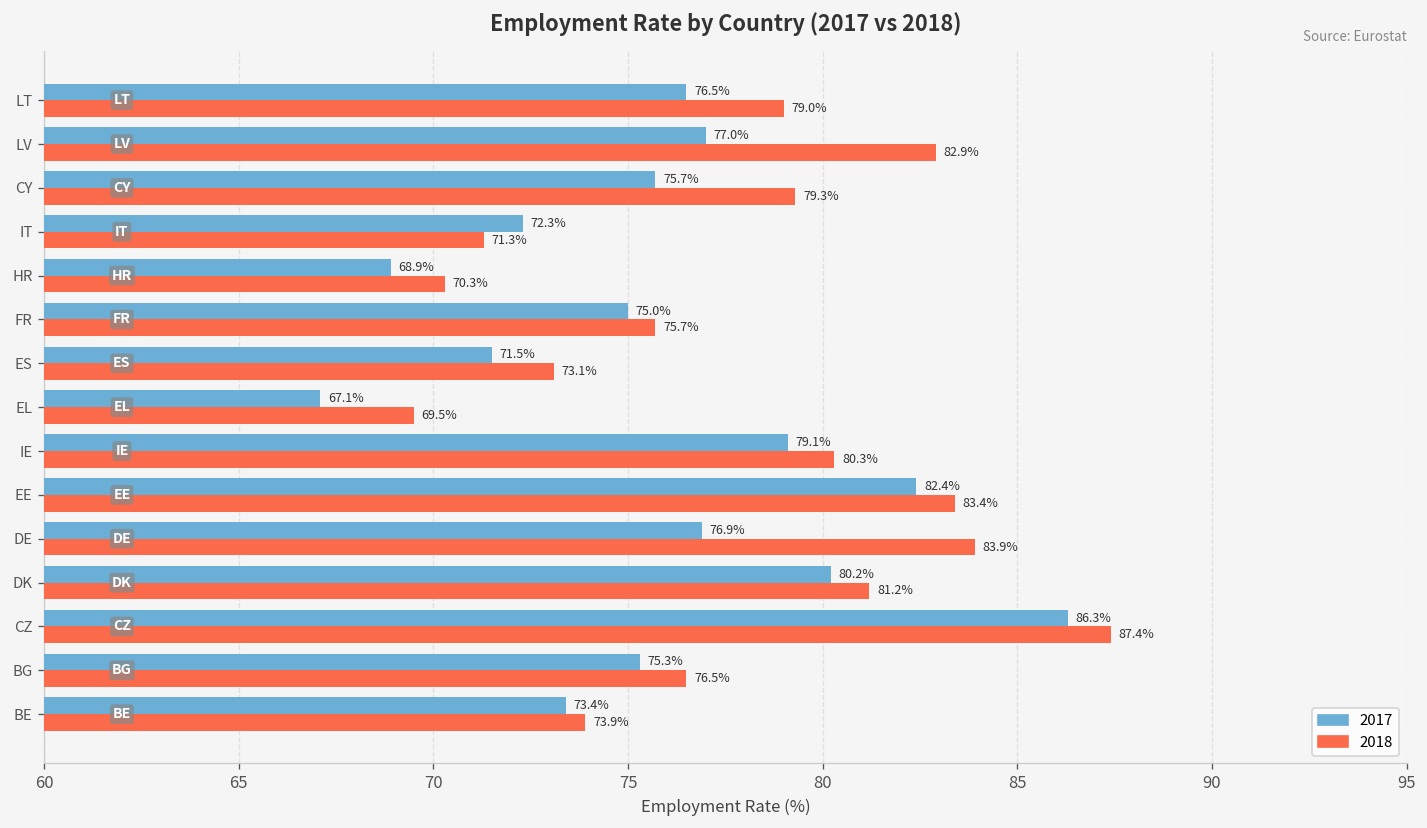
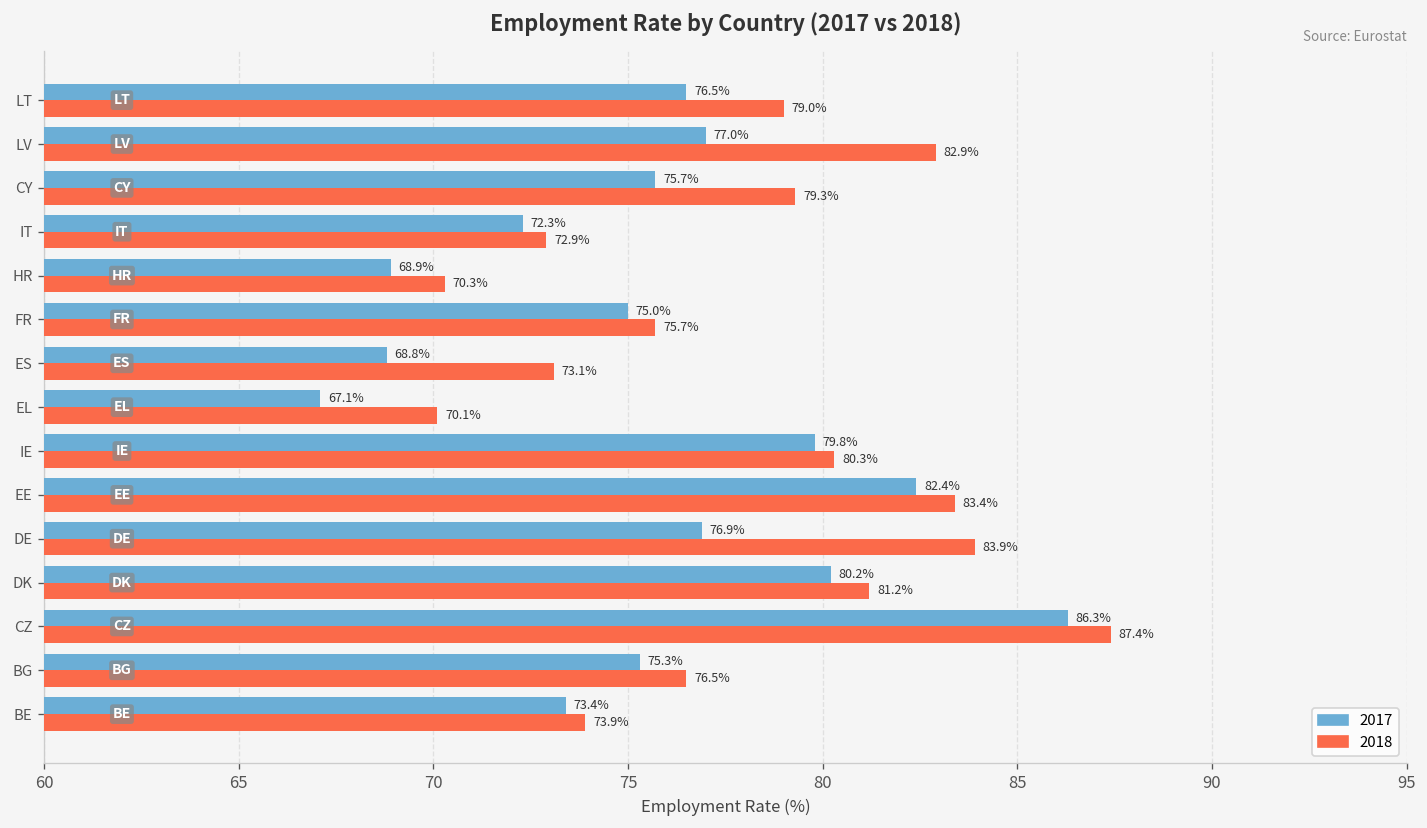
2018, IT: 71.3% -> 72.9%
2017, ES: 71.5% -> 68.8%
2018, EL: 69.5% -> 70.1%
2017, IE: 79.1% -> 79.8%
